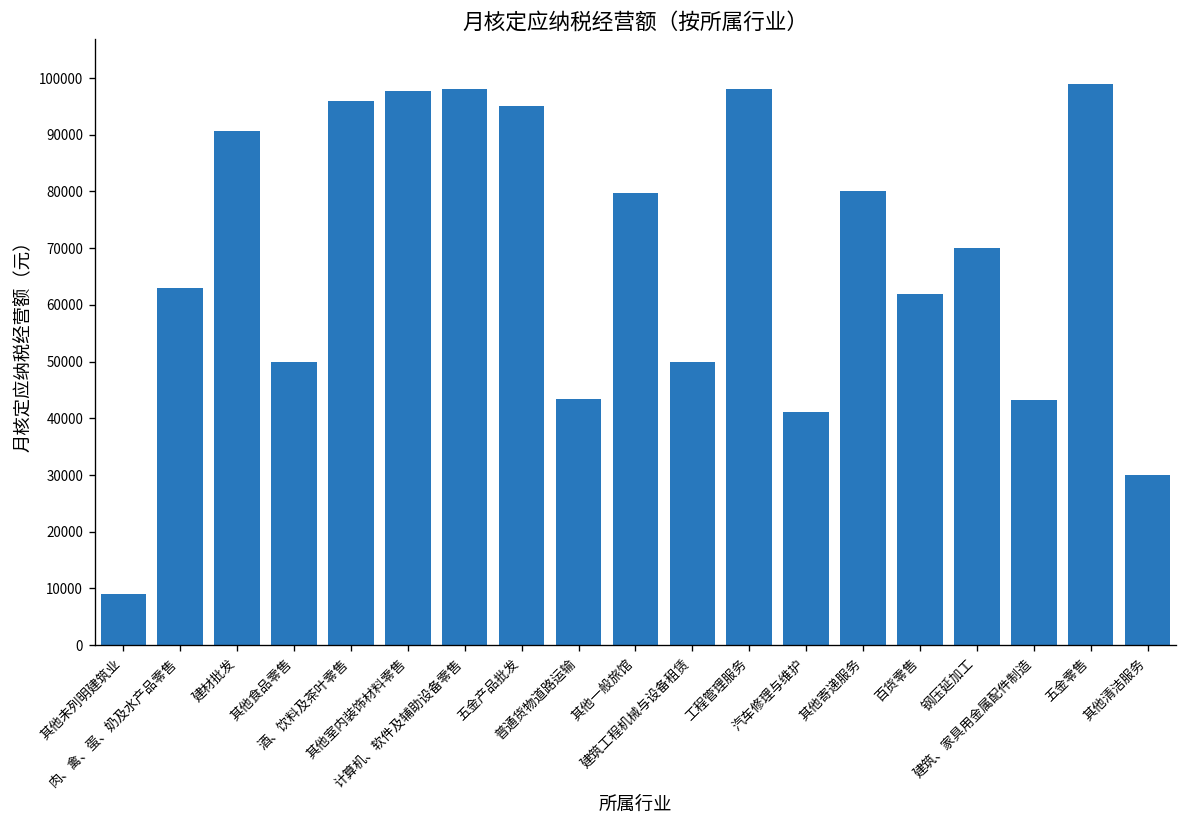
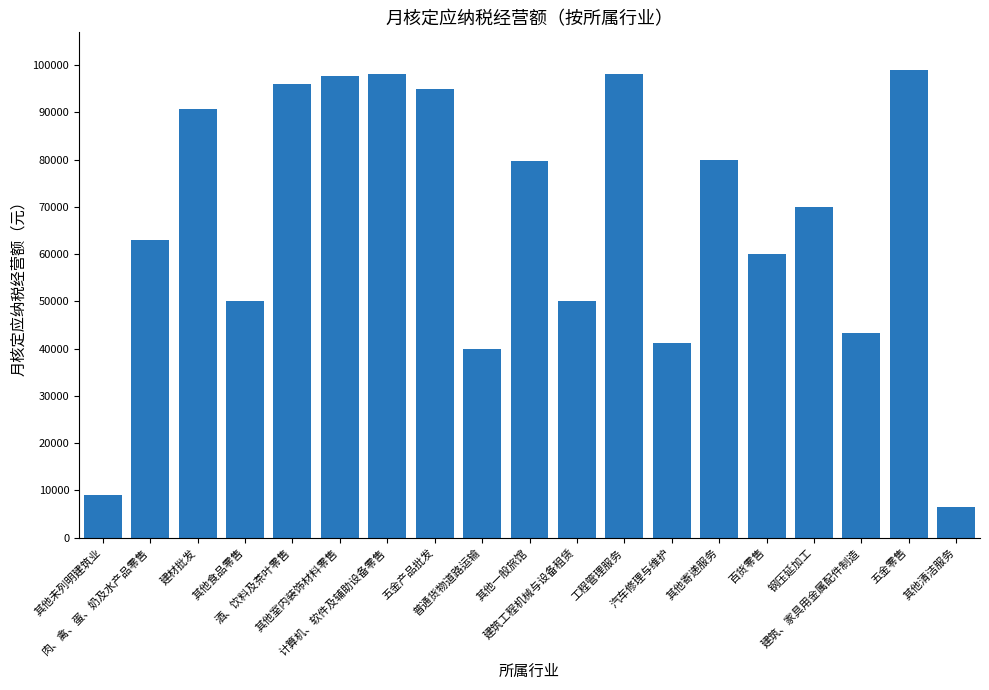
普通货物道路运输: 43000 -> 40000
百货零售: 62000 -> 60000
其他清洁服务: 30000 -> 6000
